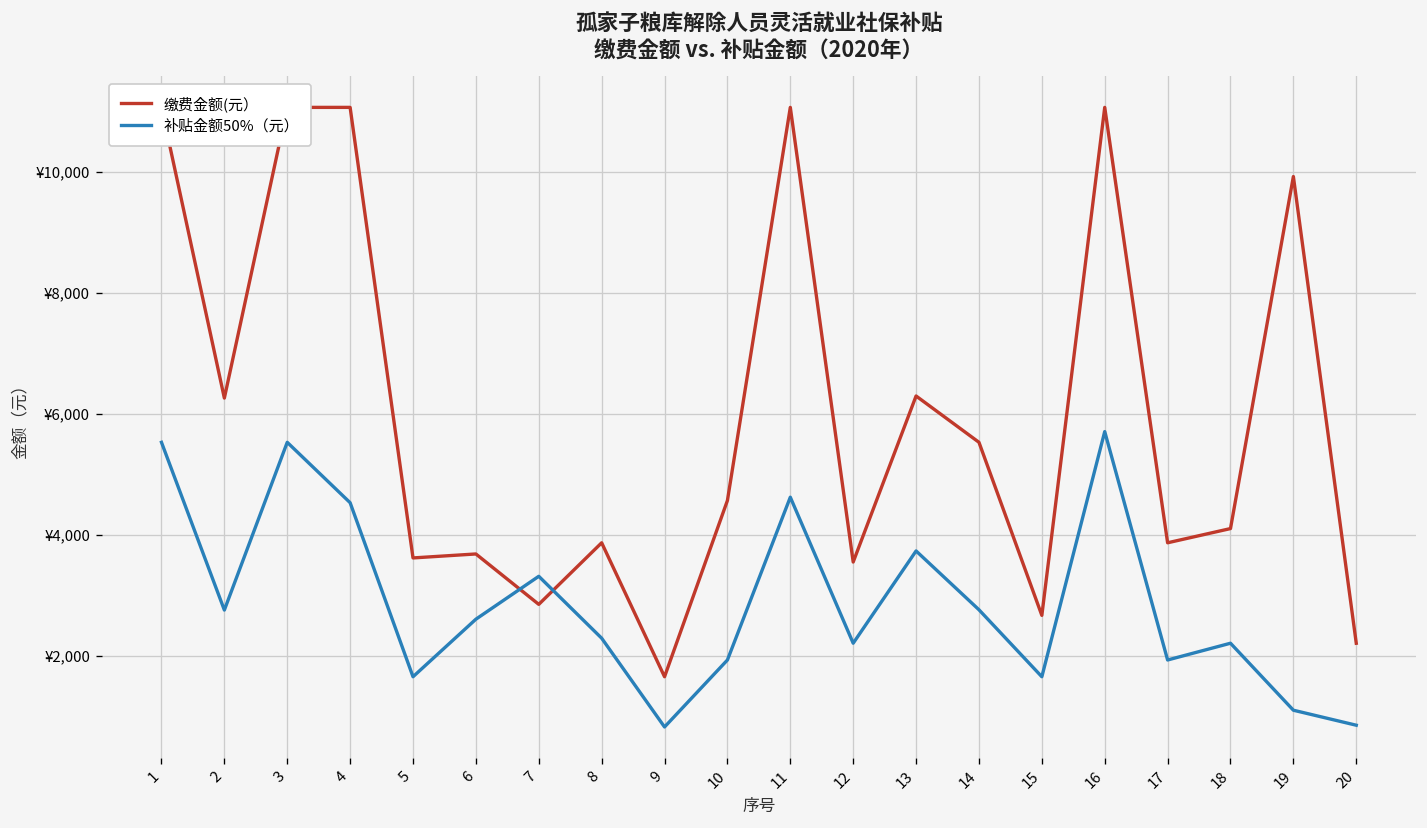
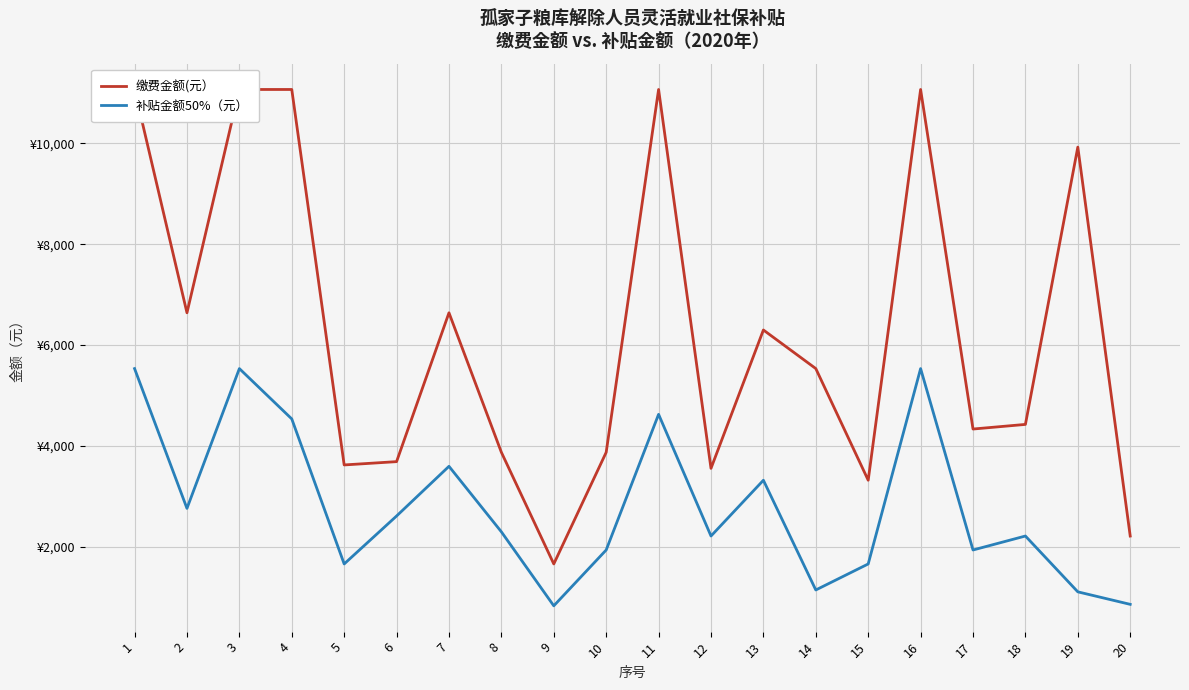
缴费金额(元）, 2: ¥6,300 -> ¥6,600
缴费金额(元）, 7: ¥2,900 -> ¥6,600
补贴金额50%（元）, 7: ¥3,300 -> ¥3,600
缴费金额(元）, 10: ¥4,600 -> ¥3,900
补贴金额50%（元）, 13: ¥3,700 -> ¥3,300
补贴金额50%（元）, 14: ¥2,800 -> ¥1,100
缴费金额(元）, 15: ¥2,700 -> ¥3,300
补贴金额50%（元）, 16: ¥5,700 -> ¥5,500
缴费金额(元）, 17: ¥3,900 -> ¥4,300
缴费金额(元）, 18: ¥4,100 -> ¥4,400
